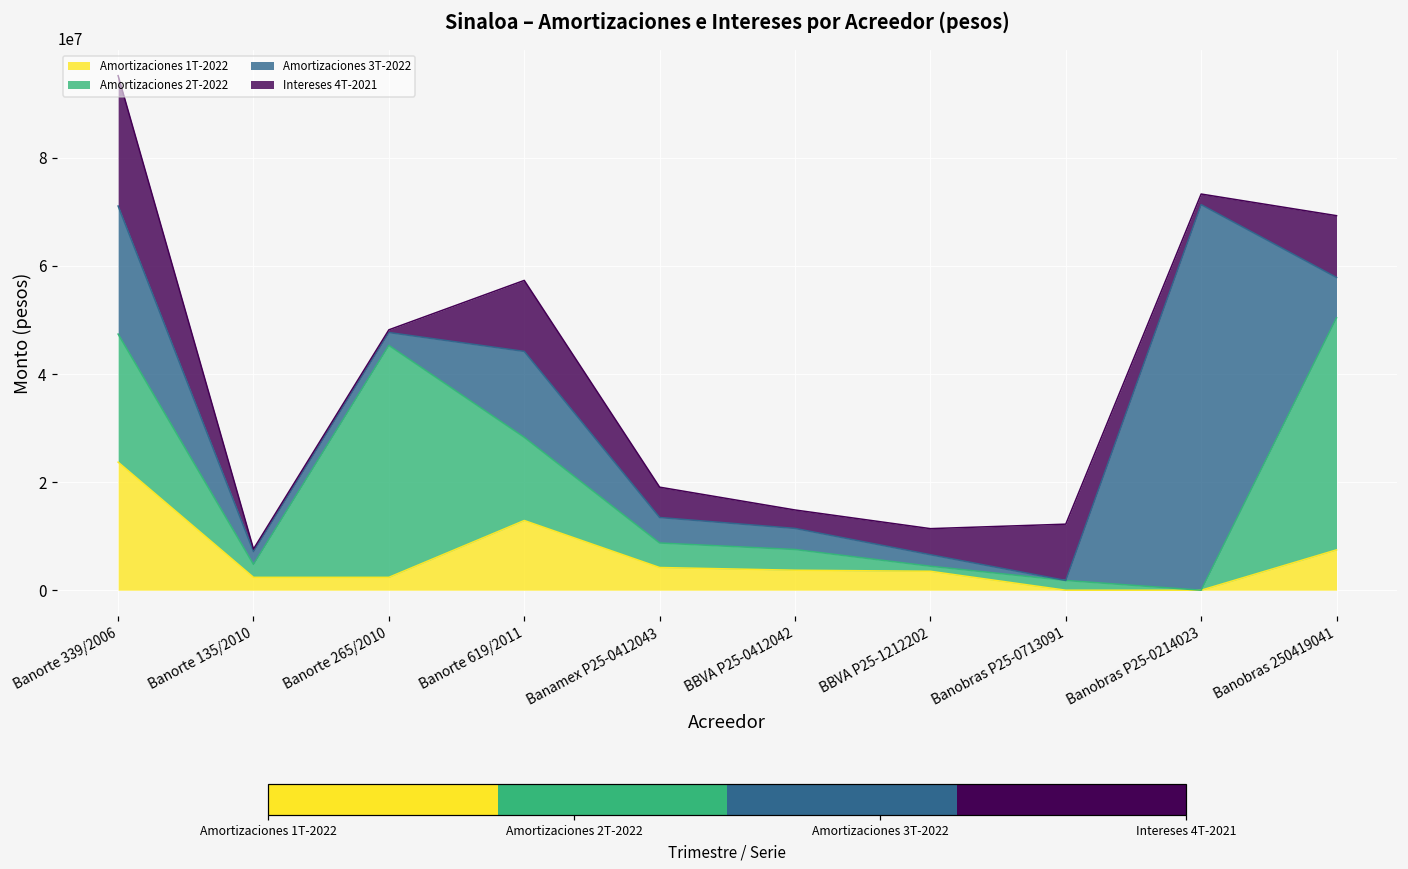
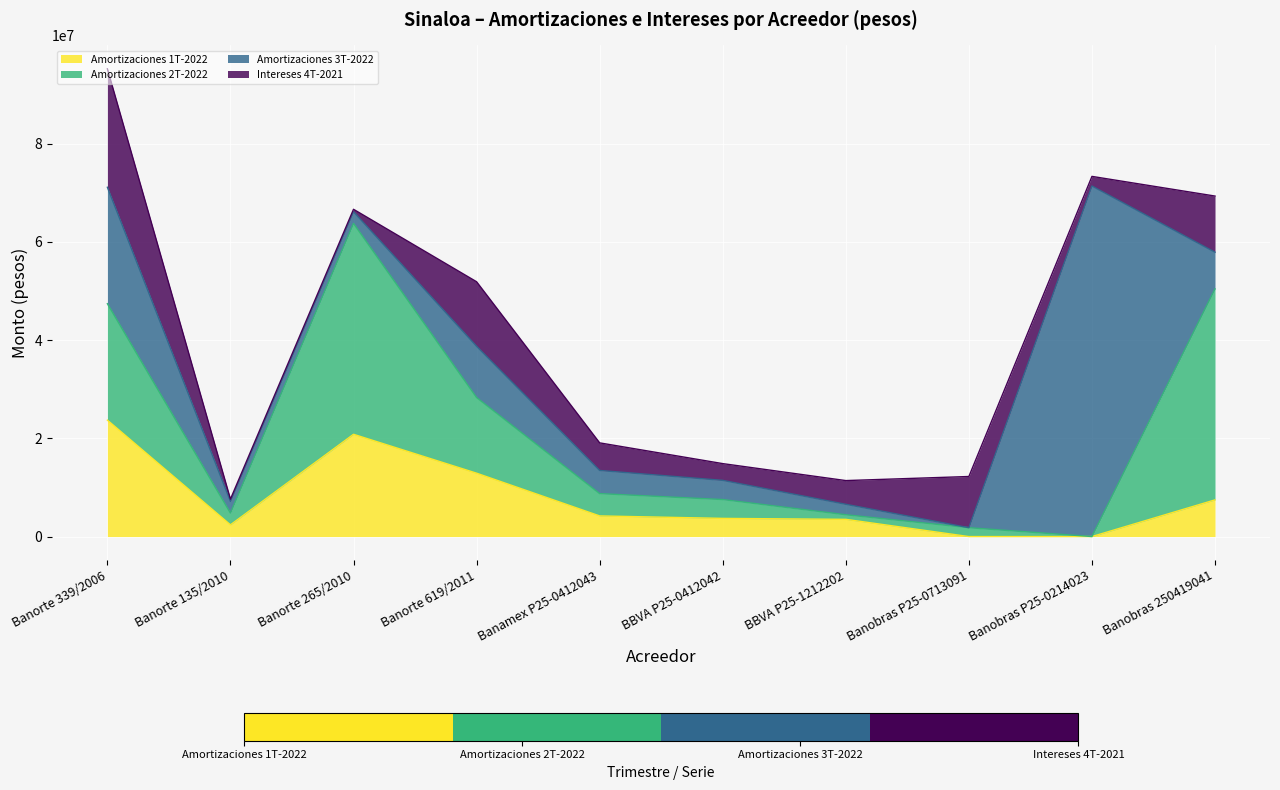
Amortizaciones 1T-2022, Banorte 265/2010: 2000000 -> 21000000
Amortizaciones 3T-2022, Banorte 619/2011: 16000000 -> 10000000
